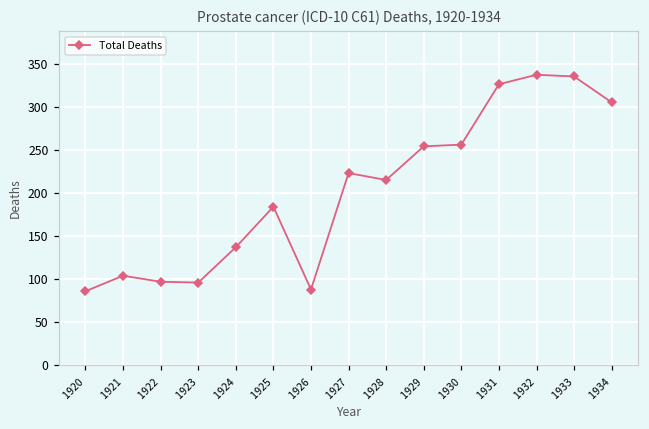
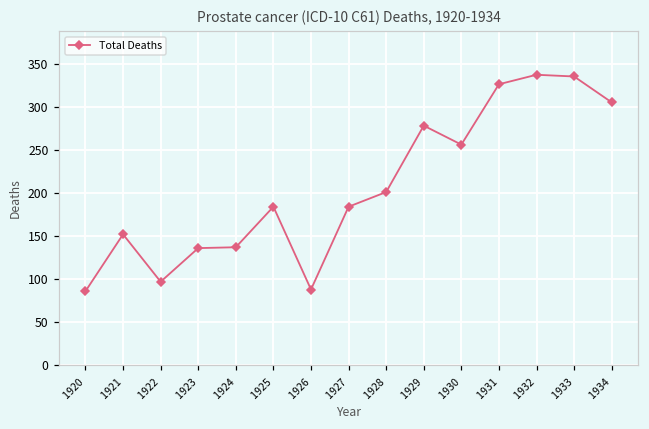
1921: 100 -> 150
1923: 100 -> 140
1927: 220 -> 180
1928: 220 -> 200
1929: 250 -> 280
